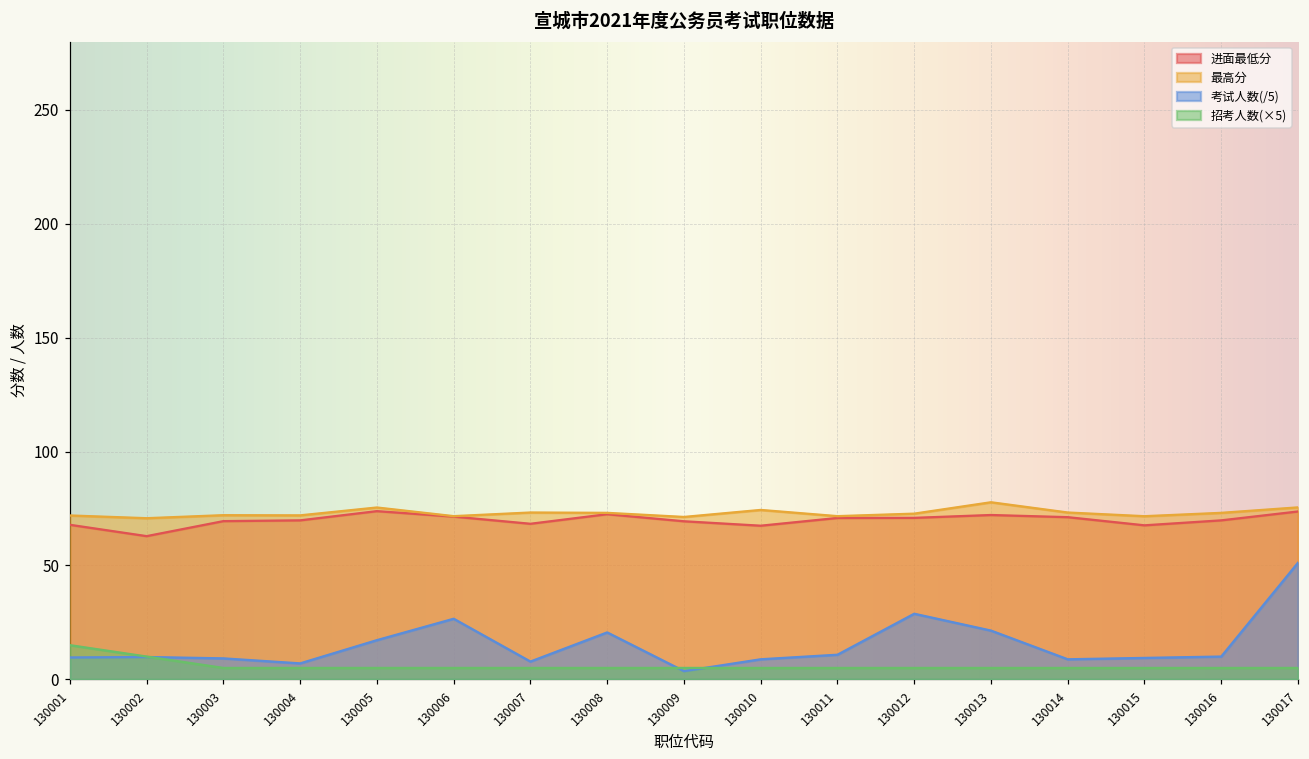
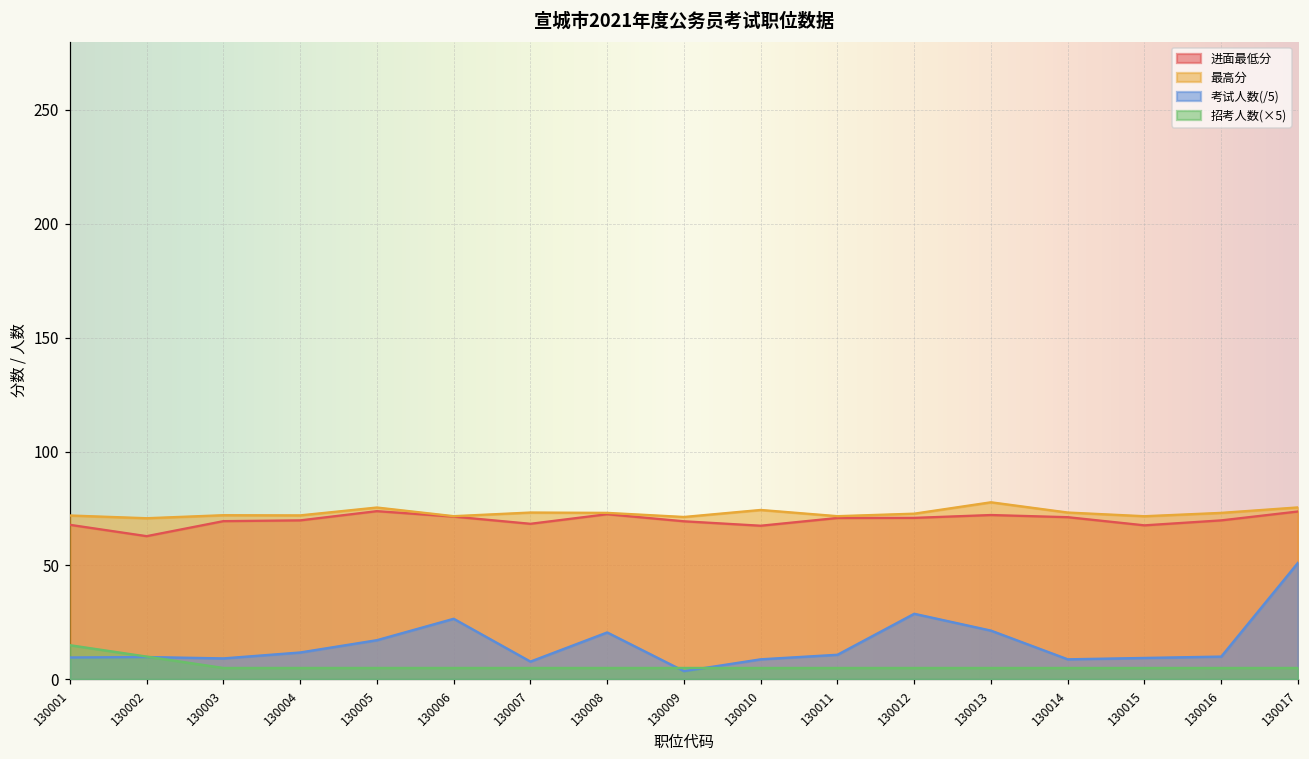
考试人数(/5), 130004: 7 -> 12
